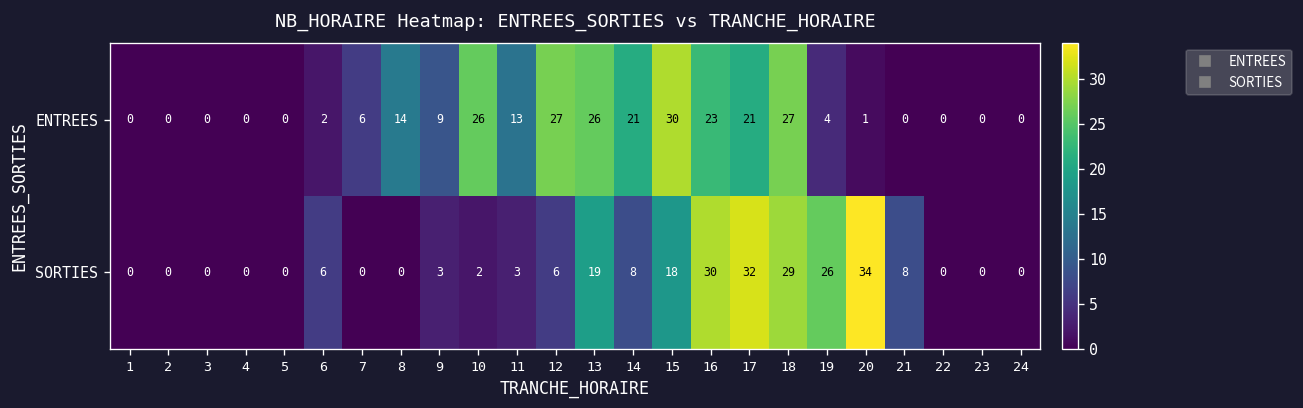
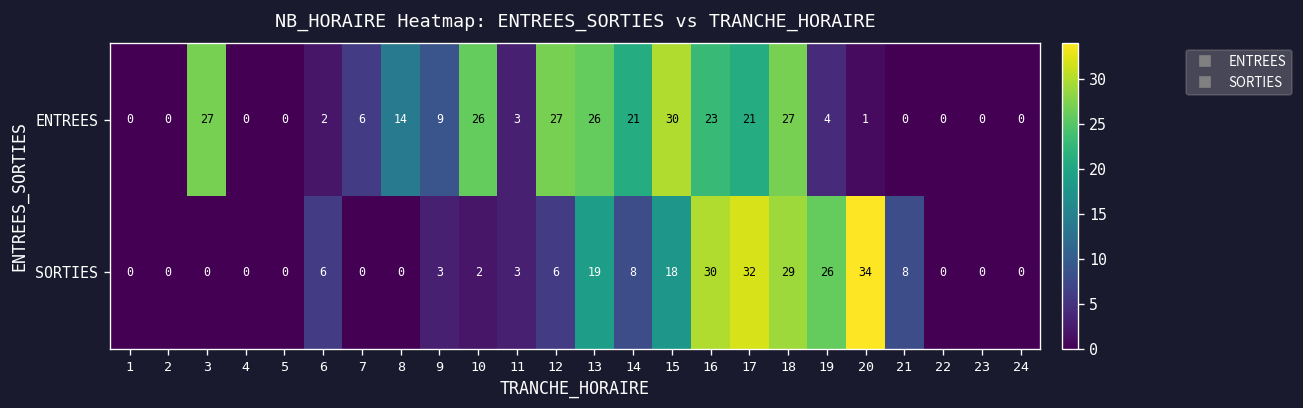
ENTREES, 3: 0 -> 27
ENTREES, 11: 13 -> 3
